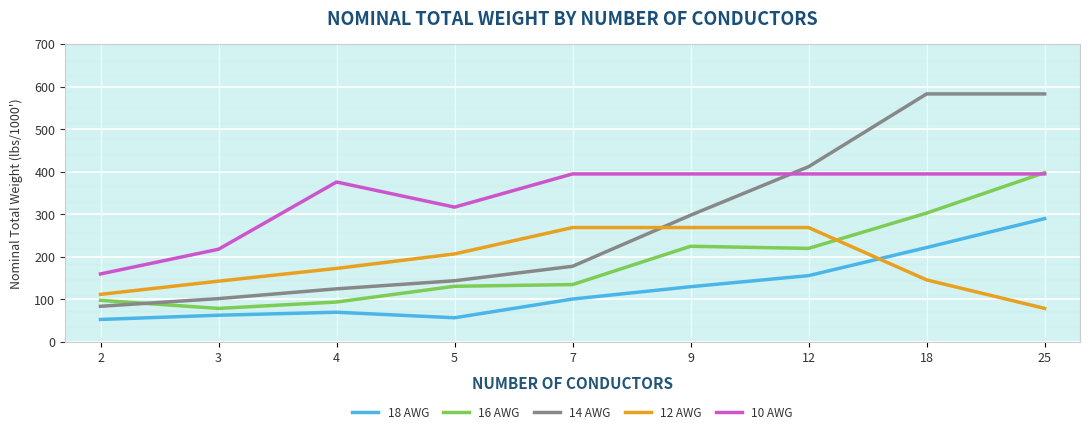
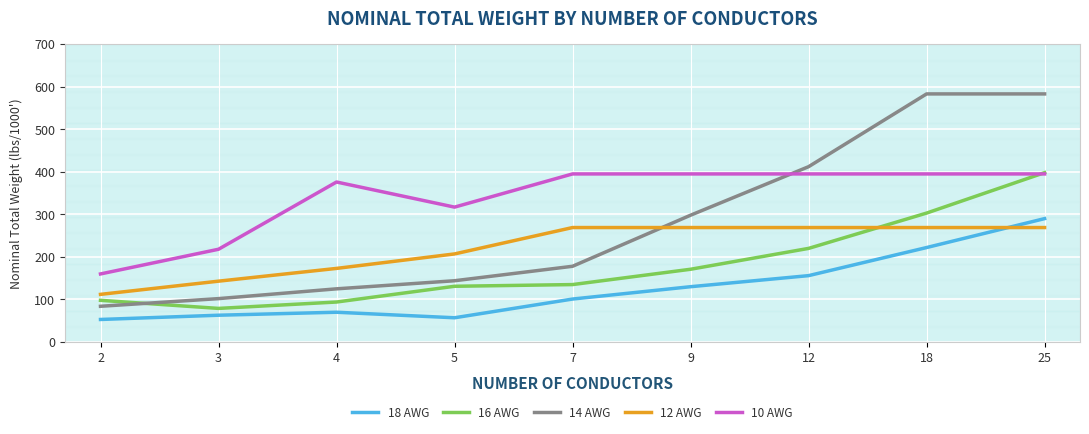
16 AWG, 9: 230 -> 170
12 AWG, 18: 150 -> 270
12 AWG, 25: 80 -> 270
